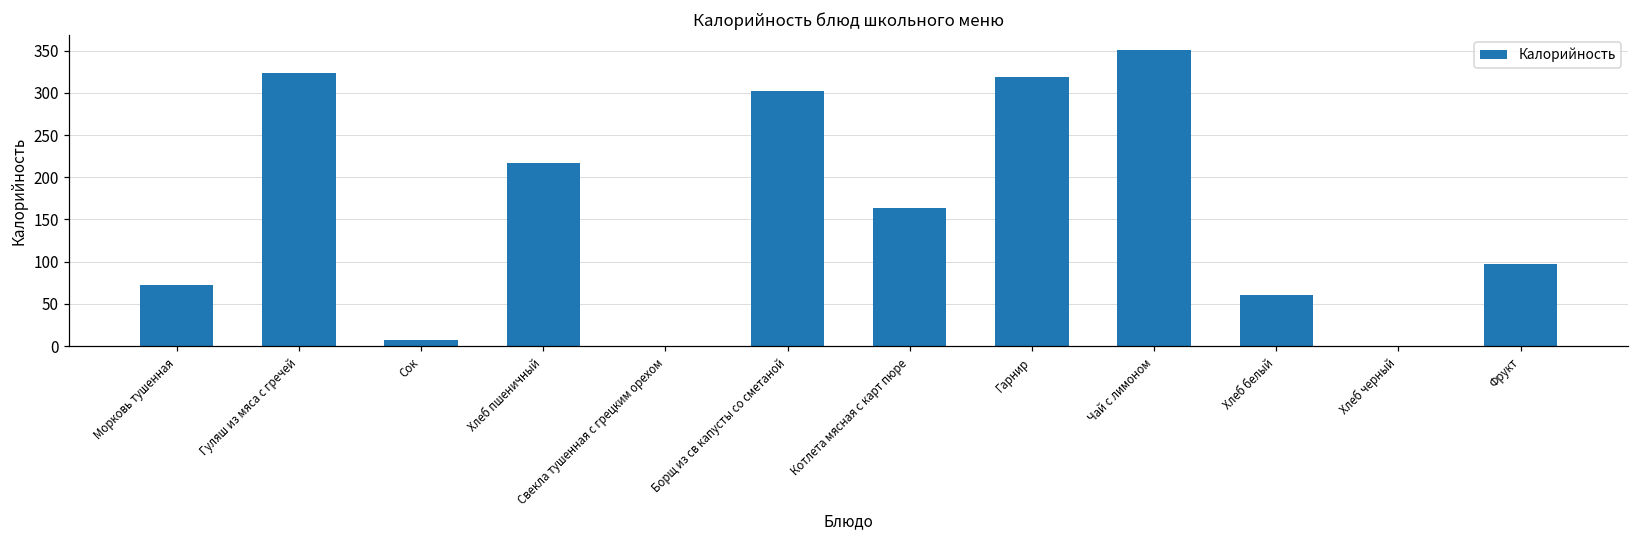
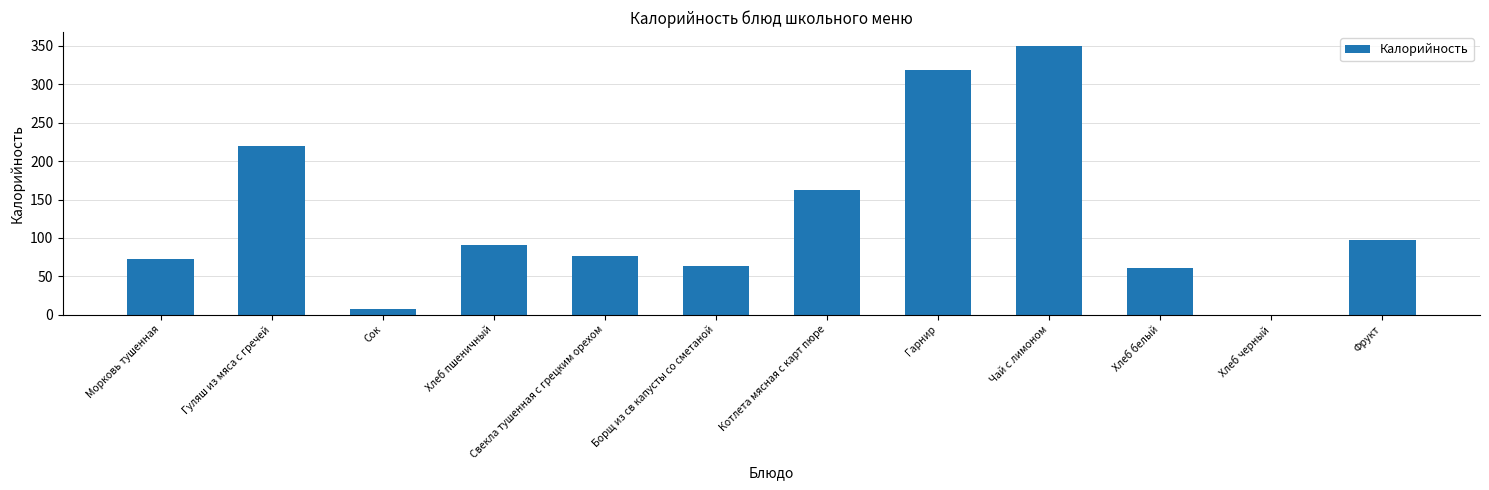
Гуляш из мяса с гречей: 320 -> 220
Хлеб пшеничный: 220 -> 90
Свекла тушенная с грецким орехом: 0 -> 80
Борщ из св капусты со сметаной: 300 -> 60
